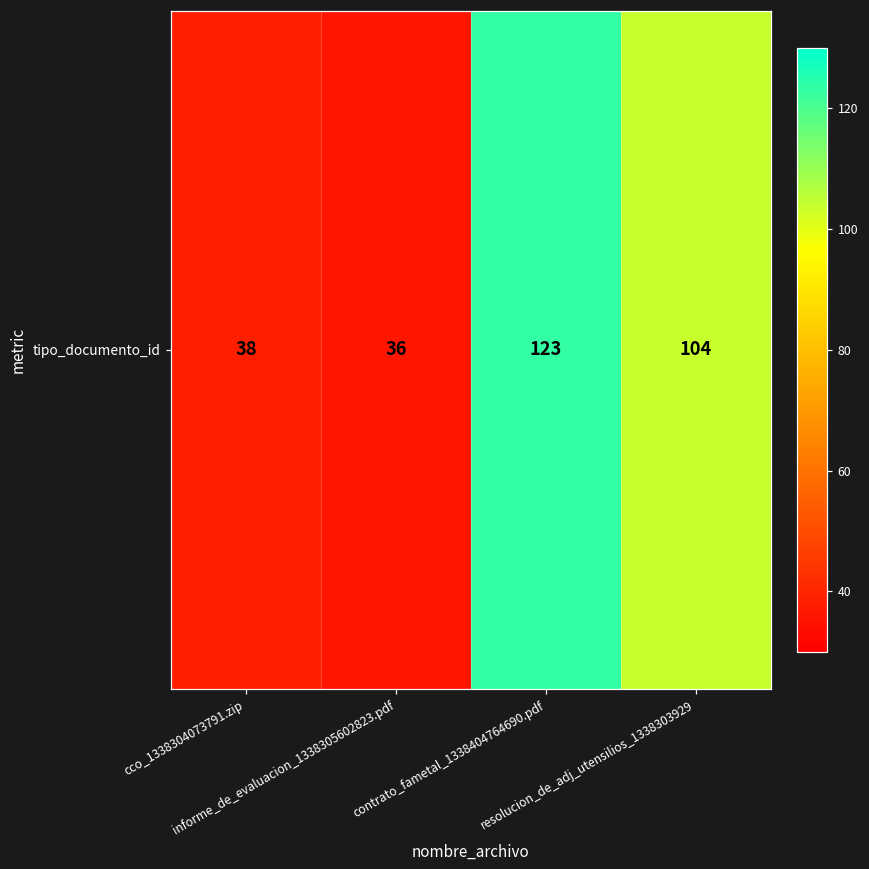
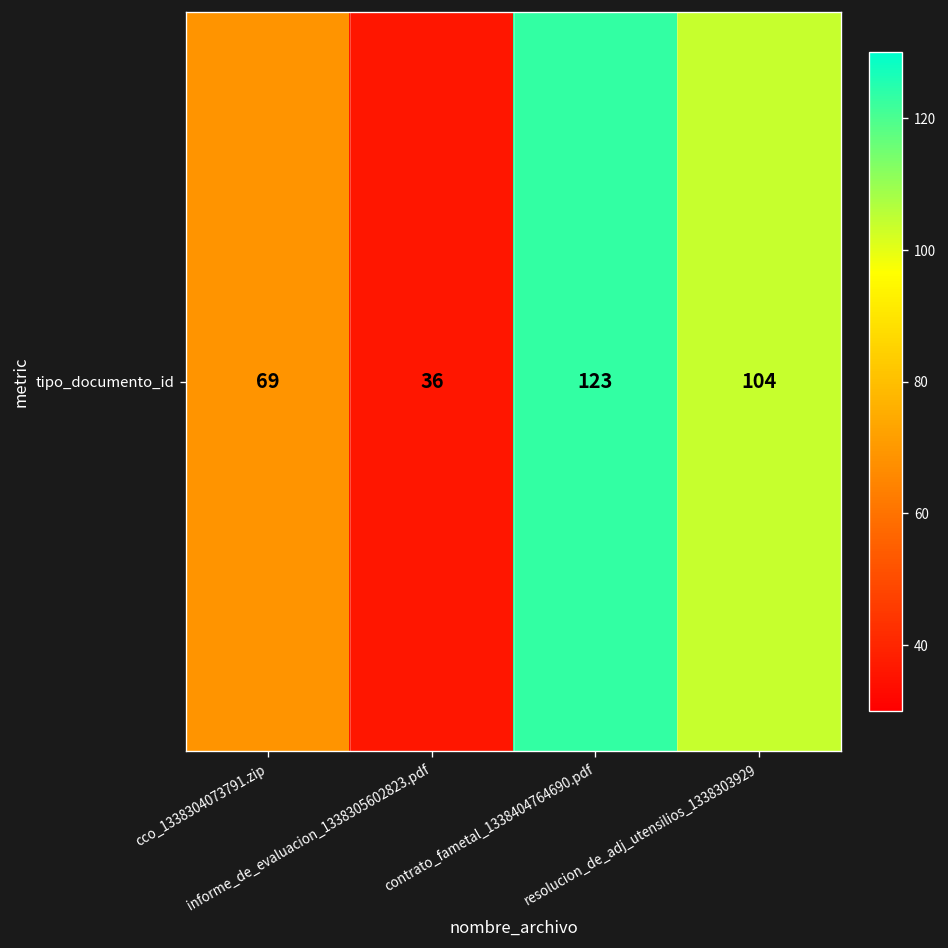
tipo_documento_id, cco_1338304073791.zip: 38 -> 69
